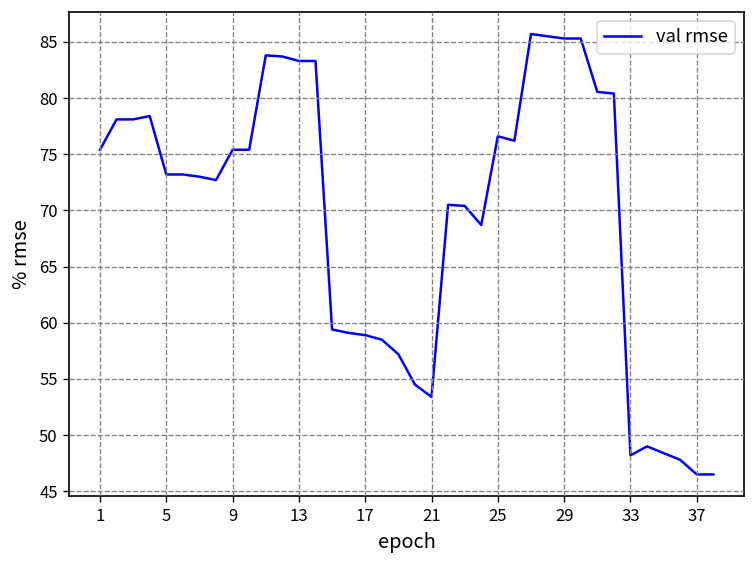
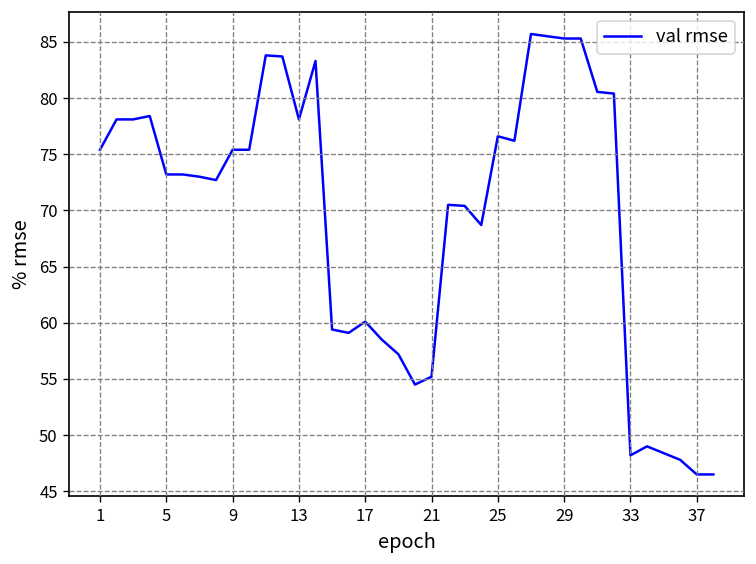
13: 83 -> 78
17: 59 -> 60
21: 53 -> 55
